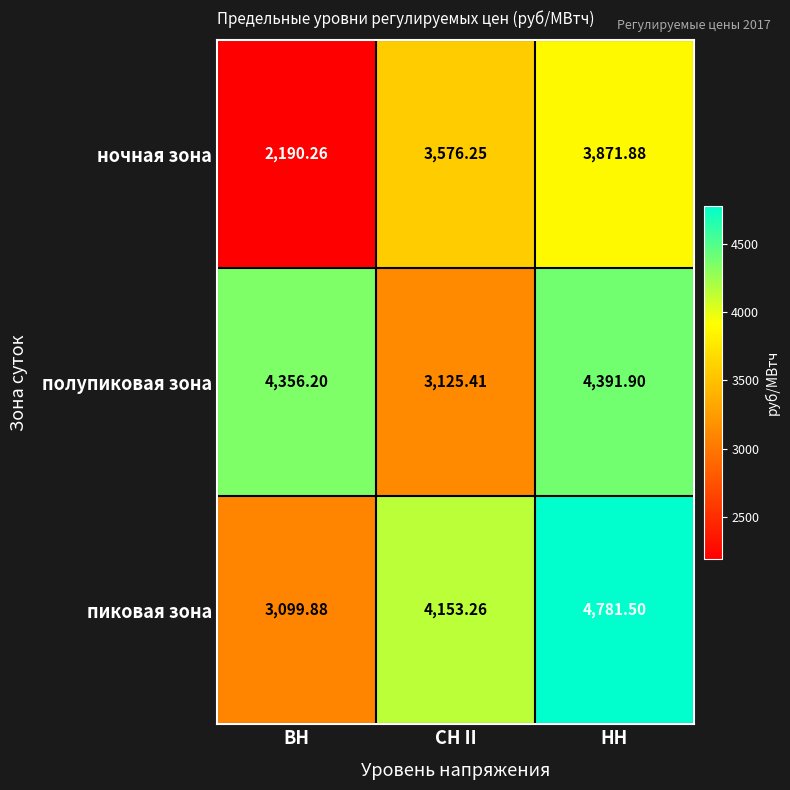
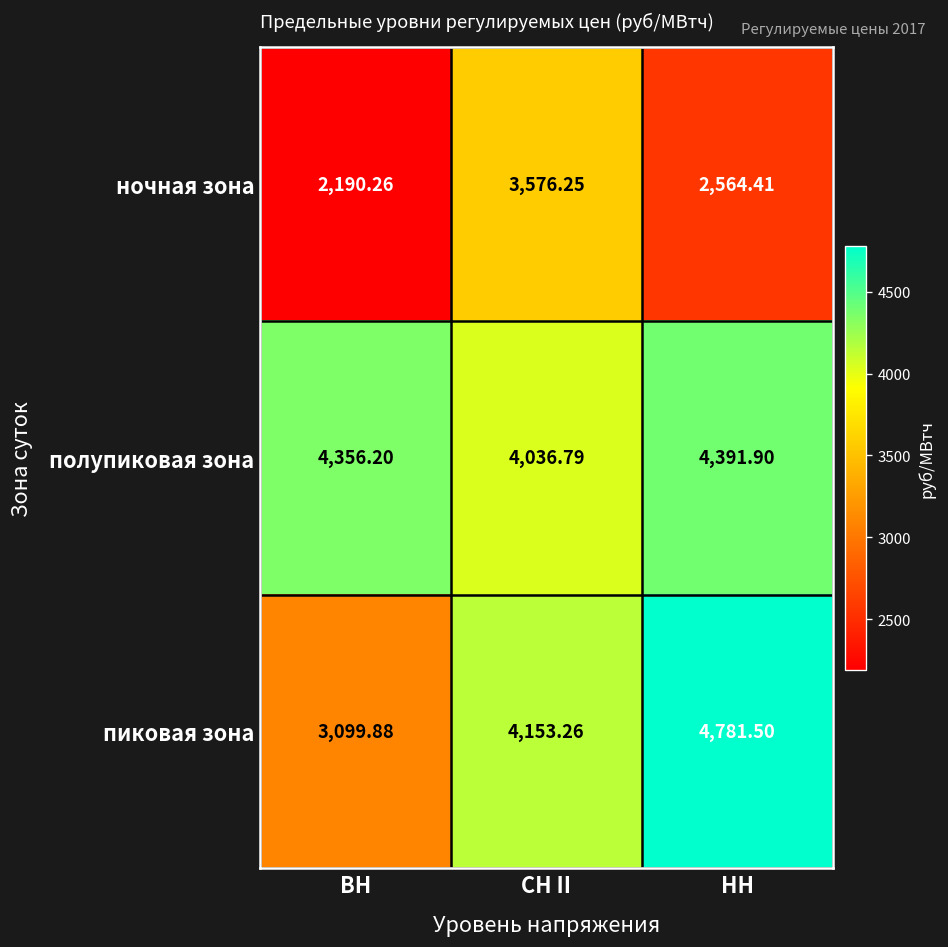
ночная зона, НН: 3,871.88 -> 2,564.41
полупиковая зона, СН II: 3,125.41 -> 4,036.79
